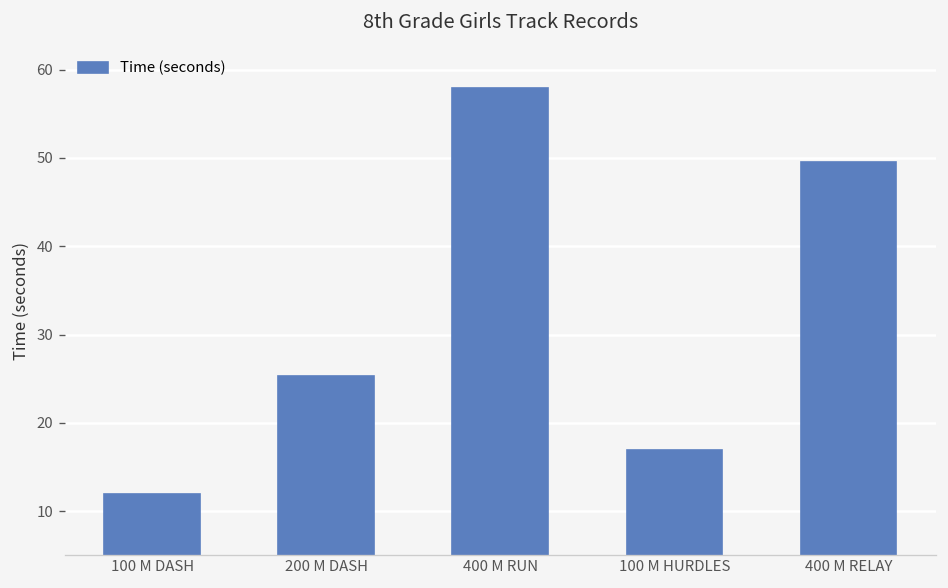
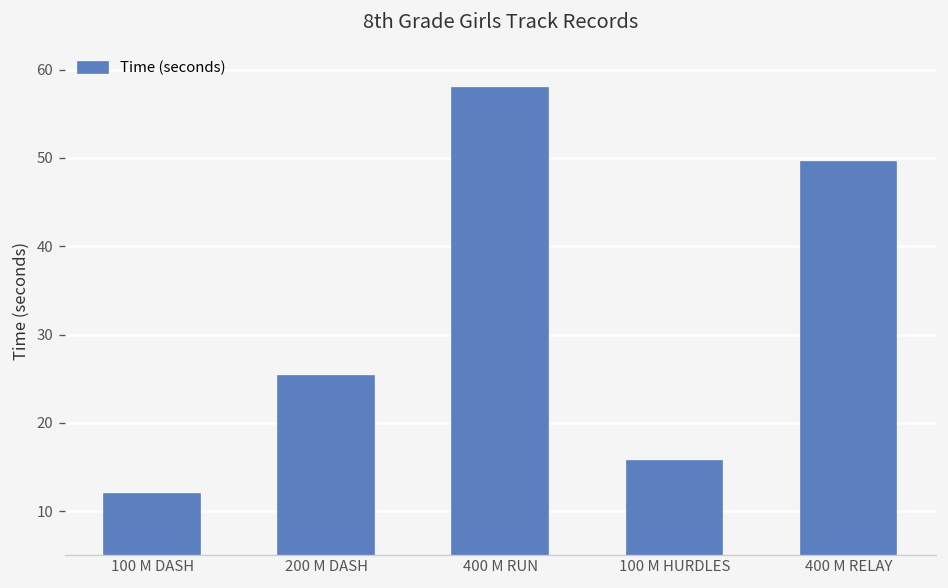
100 M HURDLES: 17 -> 16
